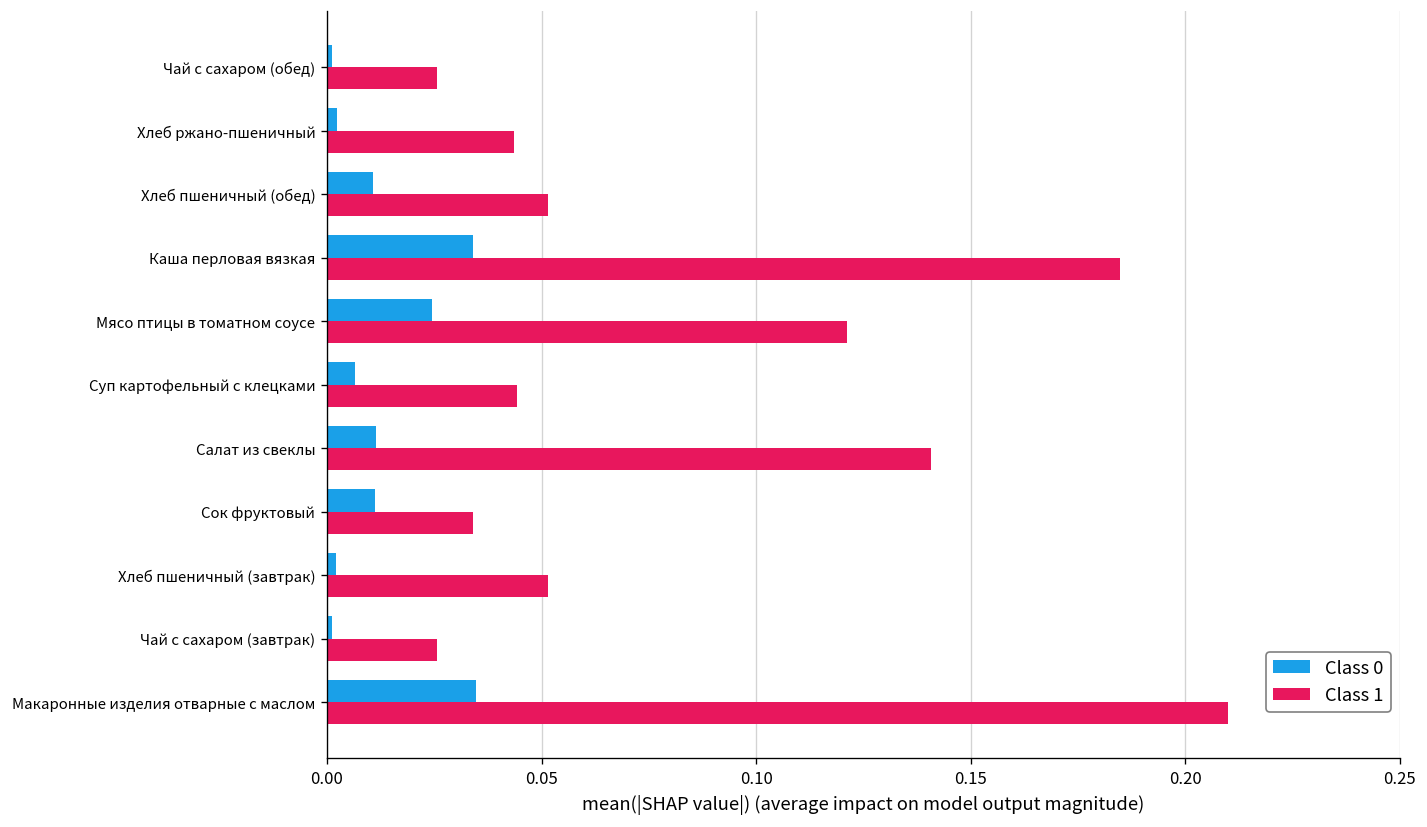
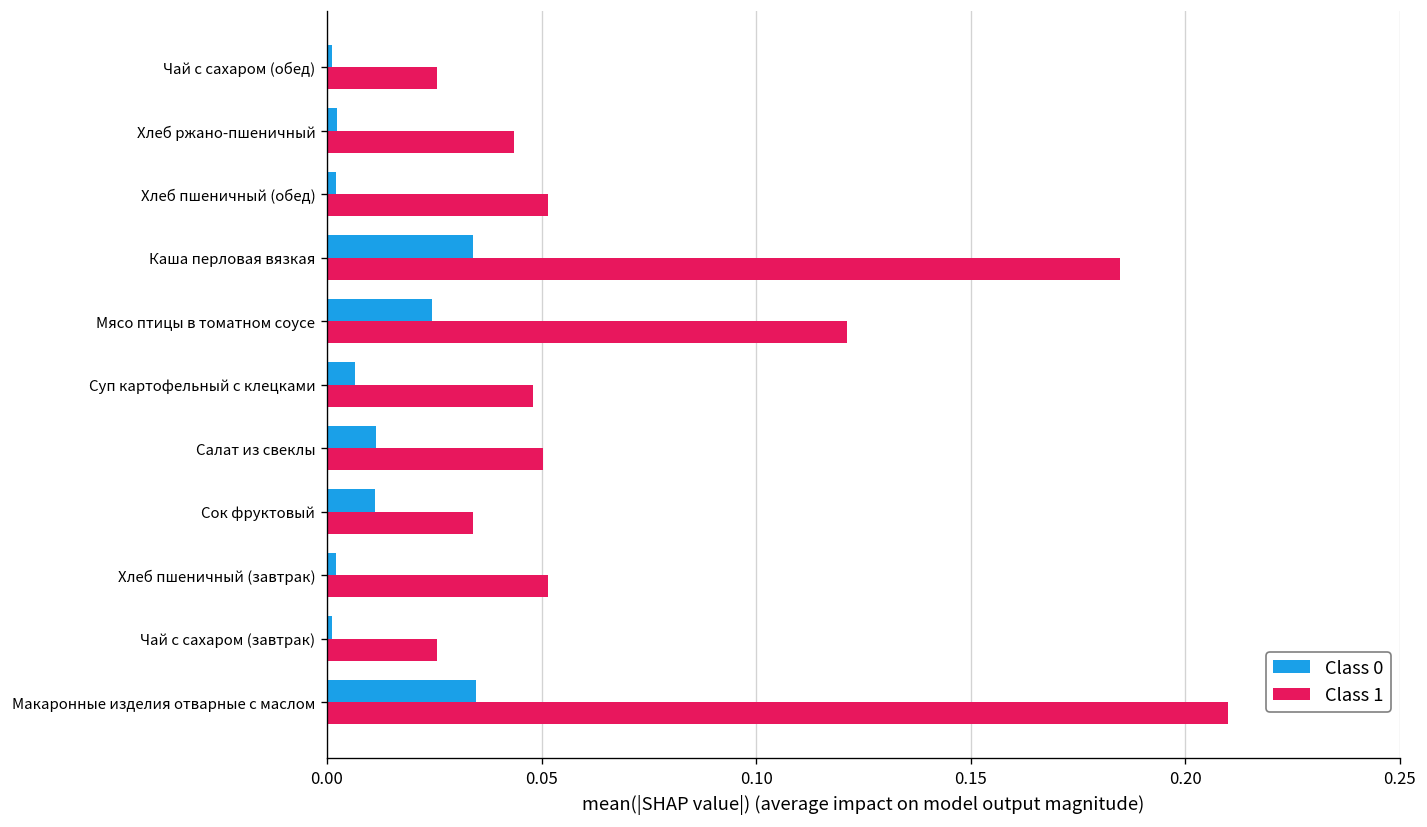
Class 0, Хлеб пшеничный (обед): 0.011 -> 0.002
Class 1, Суп картофельный с клецками: 0.044 -> 0.048
Class 1, Салат из свеклы: 0.141 -> 0.050
